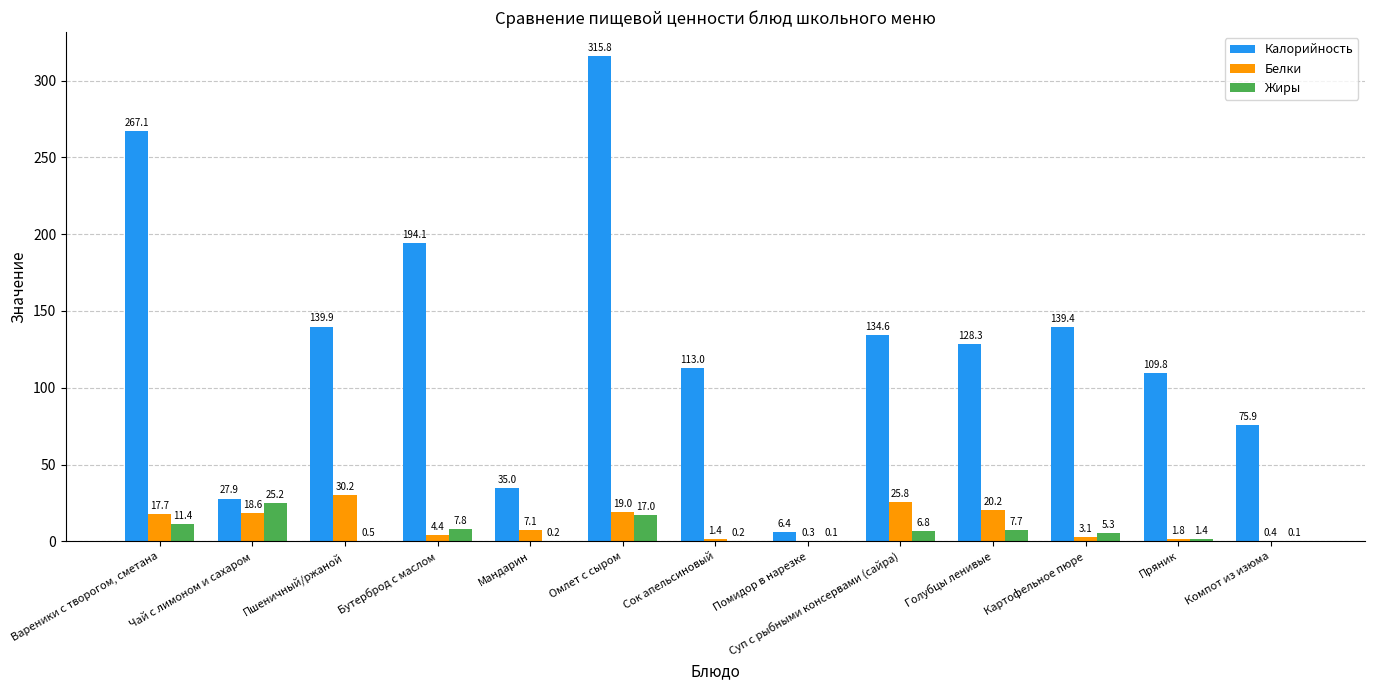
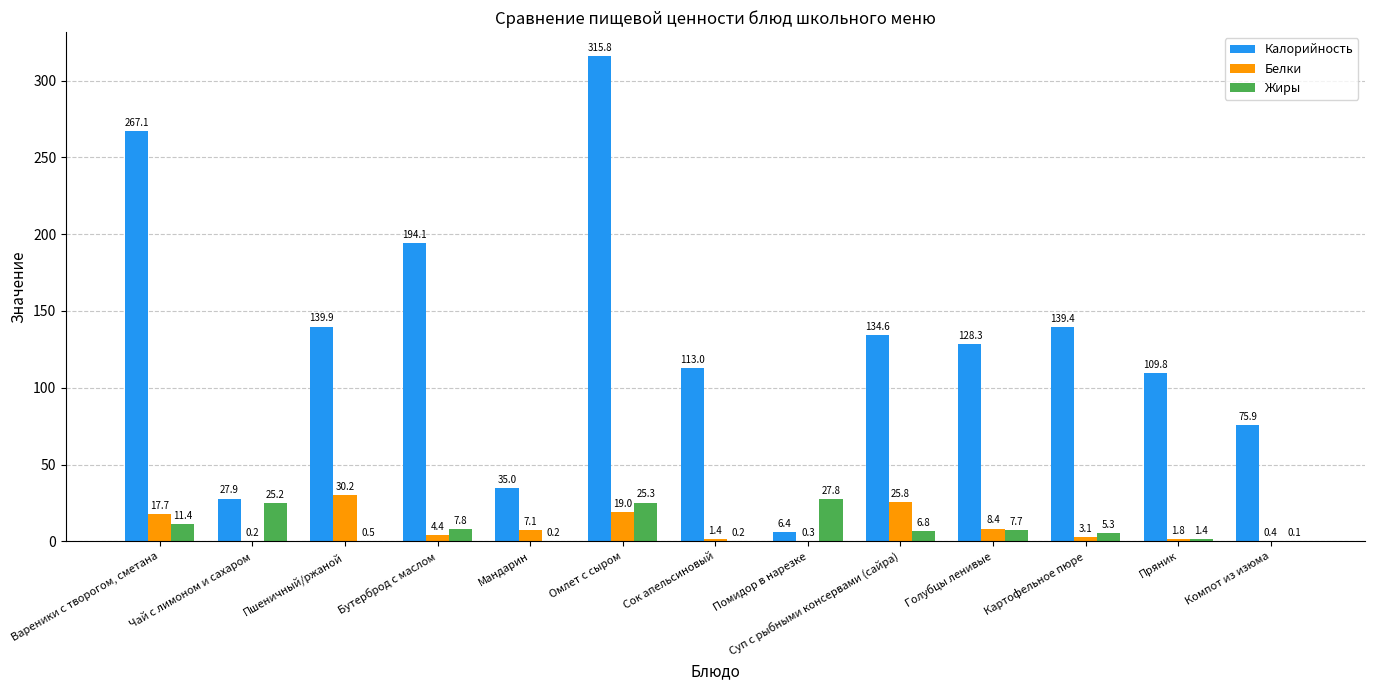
Белки, Чай с лимоном и сахаром: 18.6 -> 0.2
Жиры, Омлет с сыром: 17.0 -> 25.3
Жиры, Помидор в нарезке: 0.1 -> 27.8
Белки, Голубцы ленивые: 20.2 -> 8.4
